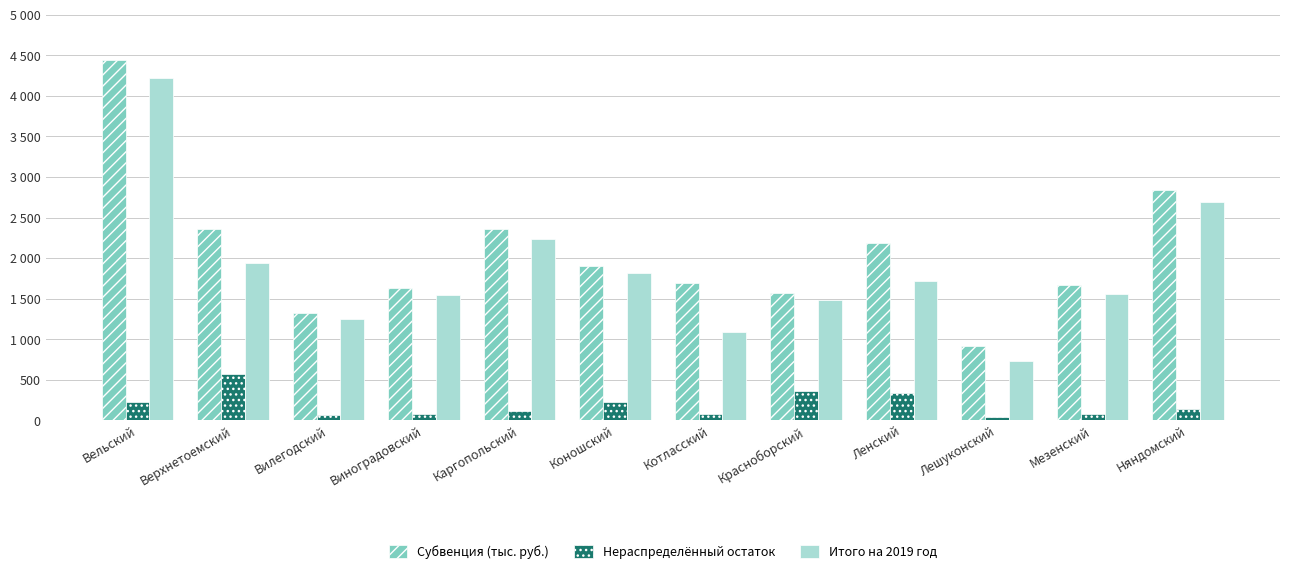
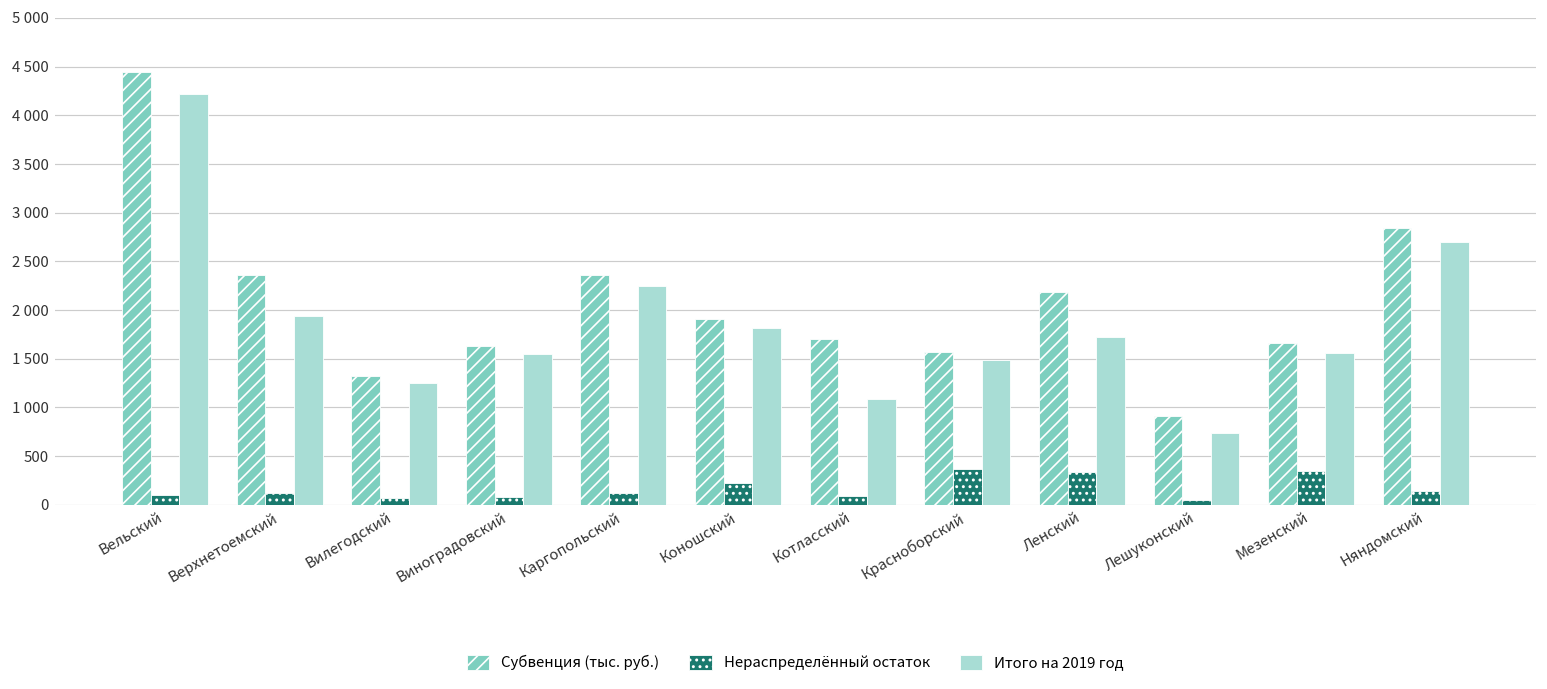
Нераспределённый остаток, Вельский: 200 -> 100
Нераспределённый остаток, Верхнетоемский: 600 -> 100
Нераспределённый остаток, Мезенский: 100 -> 300
